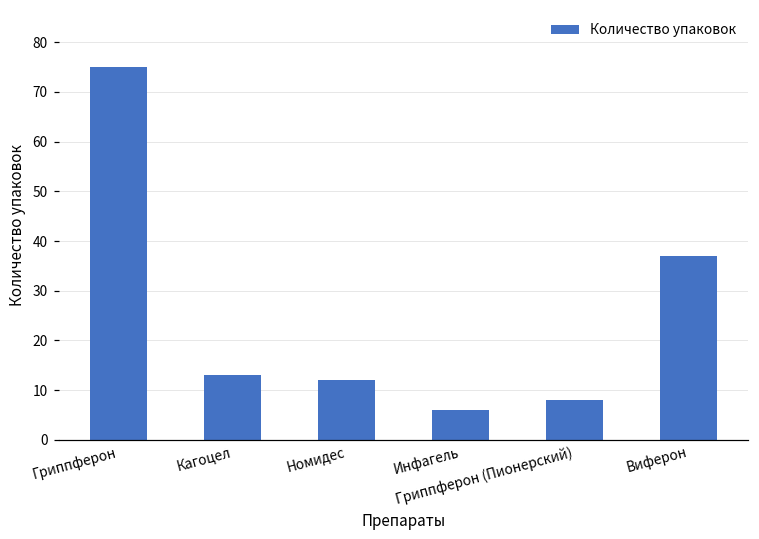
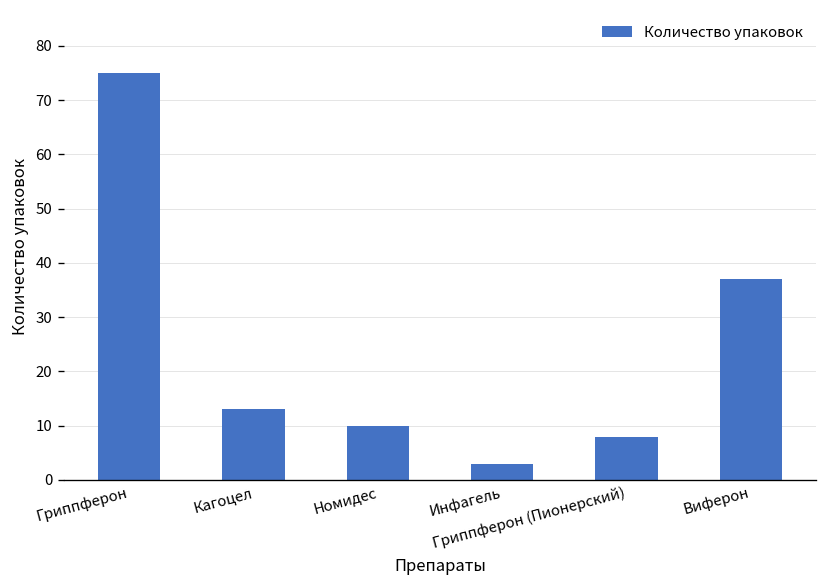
Номидес: 12 -> 10
Инфагель: 6 -> 3
